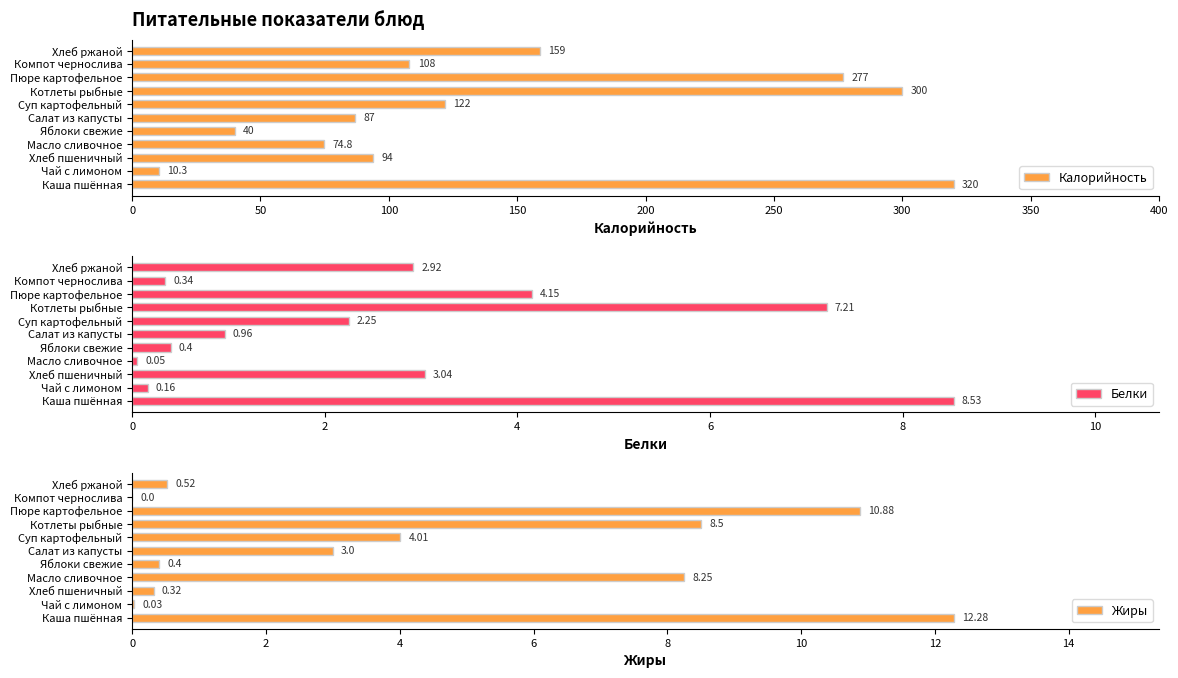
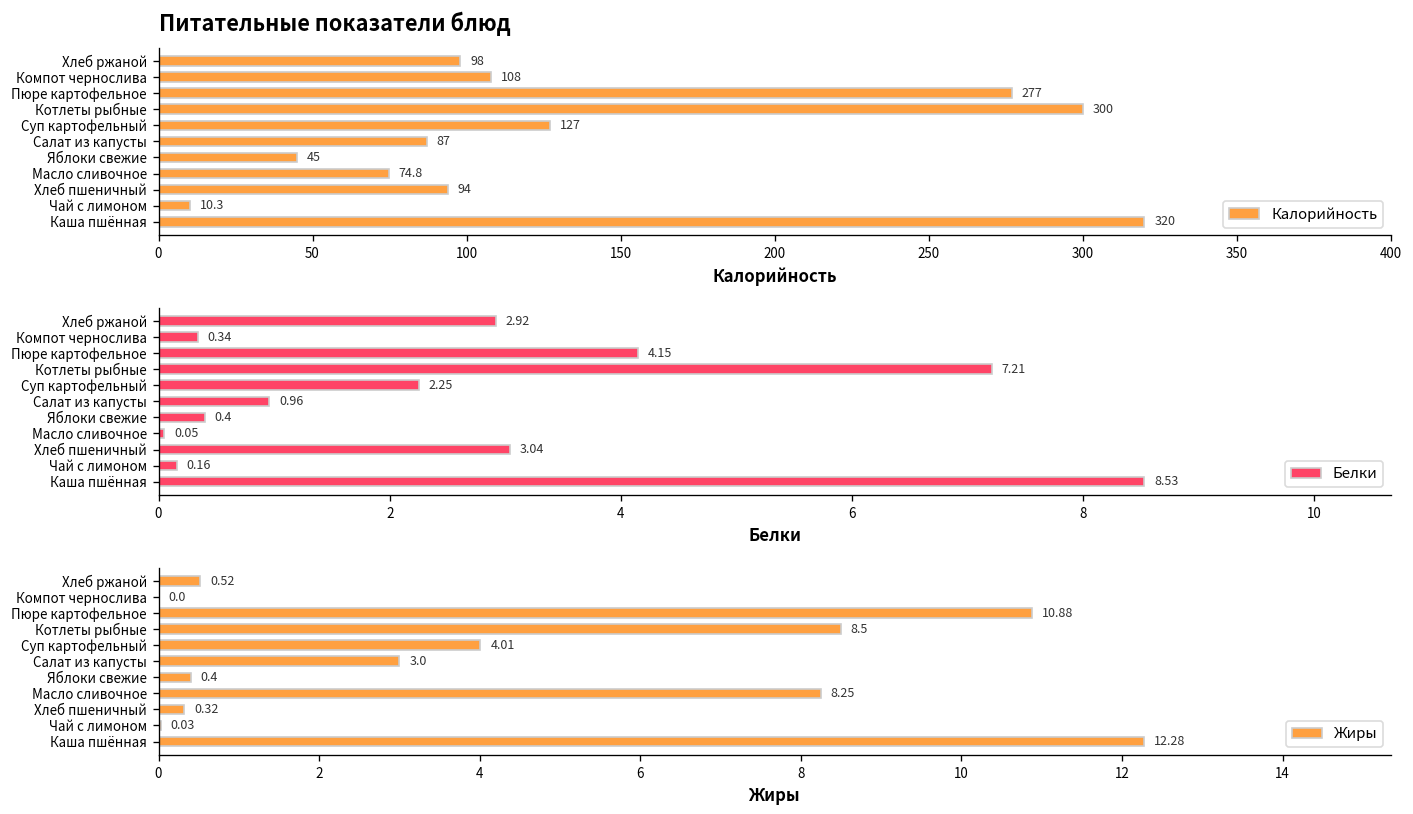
Питательные показатели блюд, Хлеб ржаной: 159 -> 98
Питательные показатели блюд, Суп картофельный: 122 -> 127
Питательные показатели блюд, Яблоки свежие: 40 -> 45
